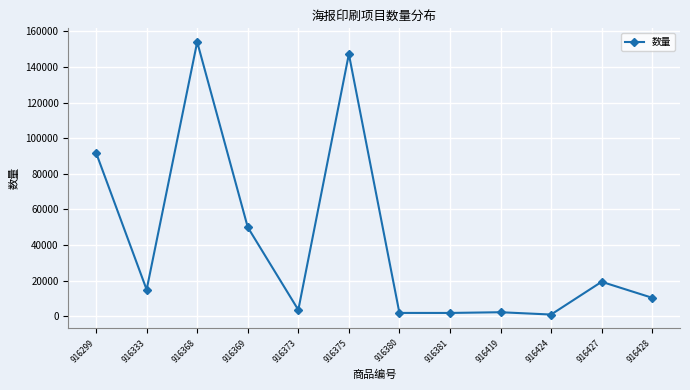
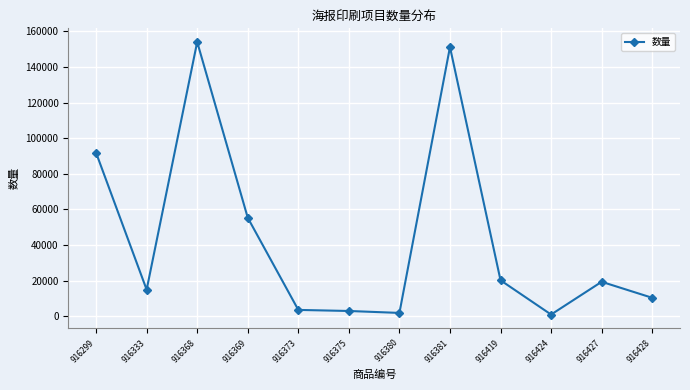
916369: 50000 -> 55000
916375: 147000 -> 3000
916381: 2000 -> 151000
916419: 2000 -> 20000
